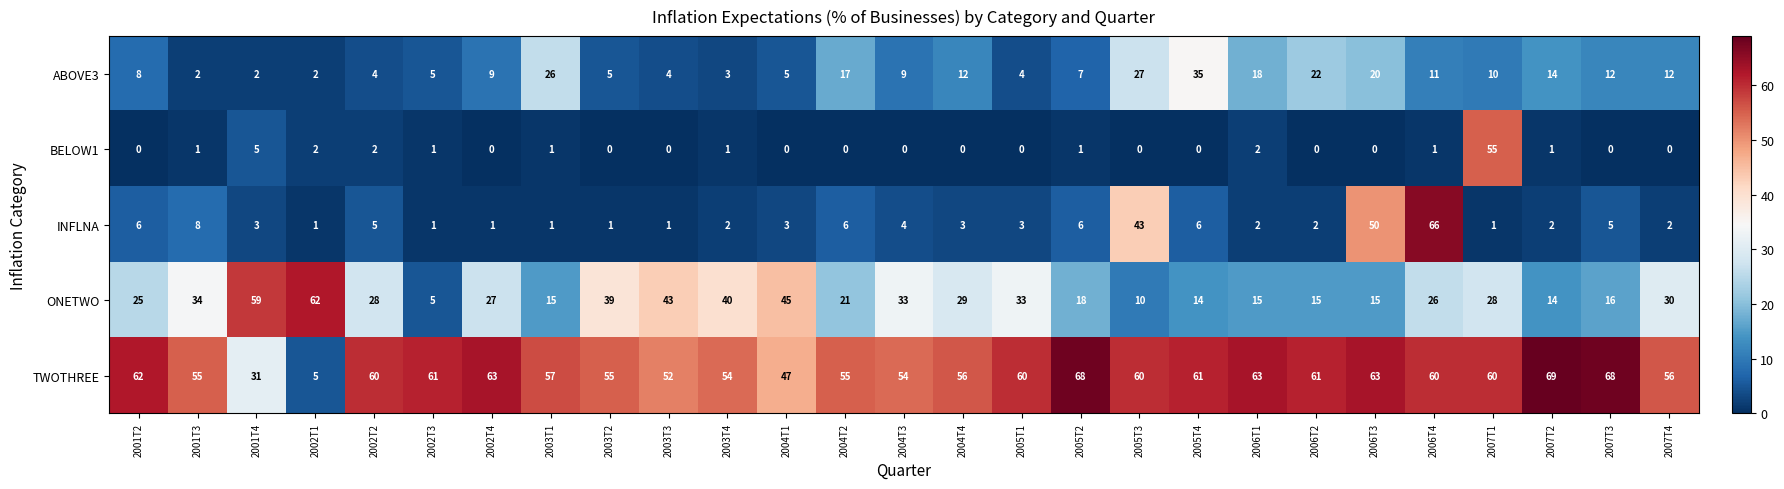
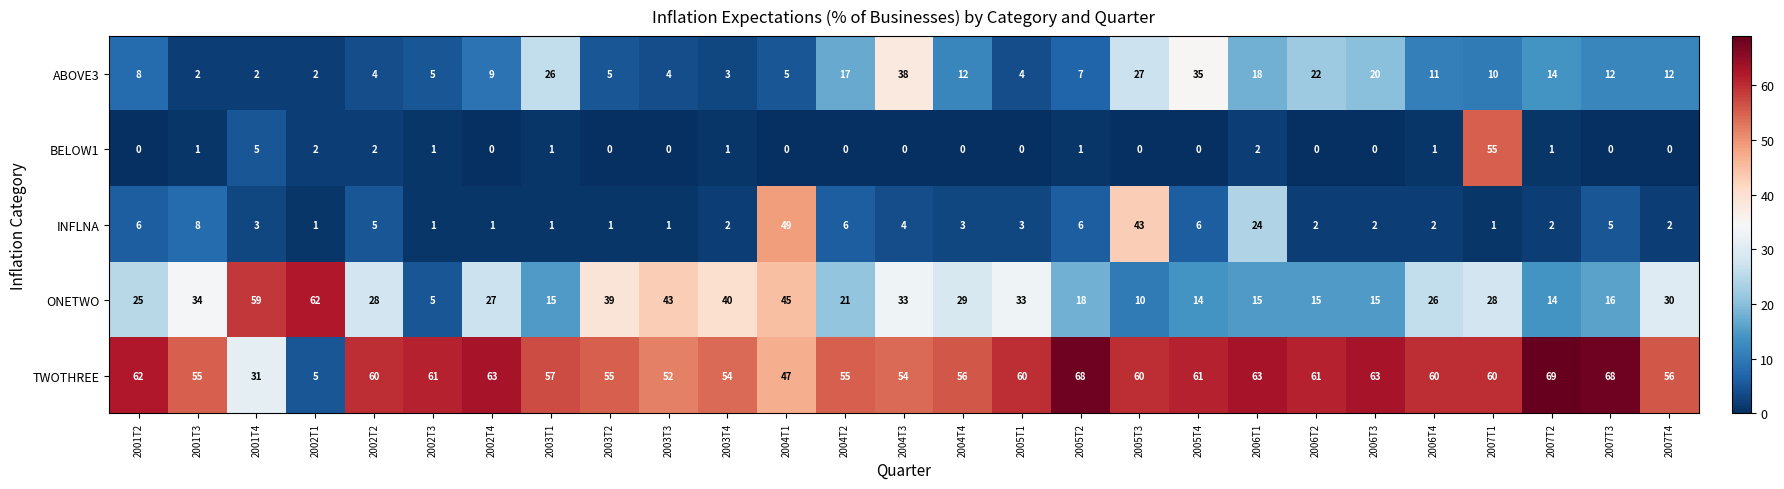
ABOVE3, 2004T3: 9 -> 38
INFLNA, 2004T1: 3 -> 49
INFLNA, 2006T1: 2 -> 24
INFLNA, 2006T3: 50 -> 2
INFLNA, 2006T4: 66 -> 2
